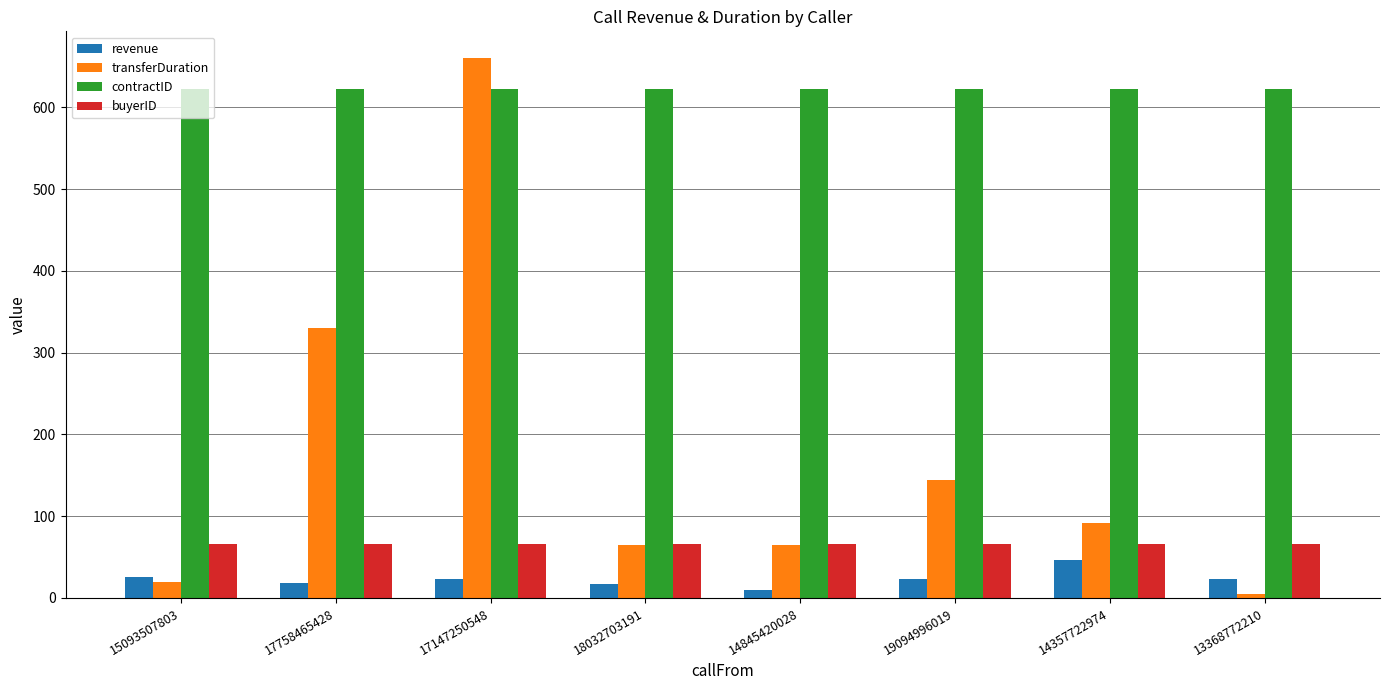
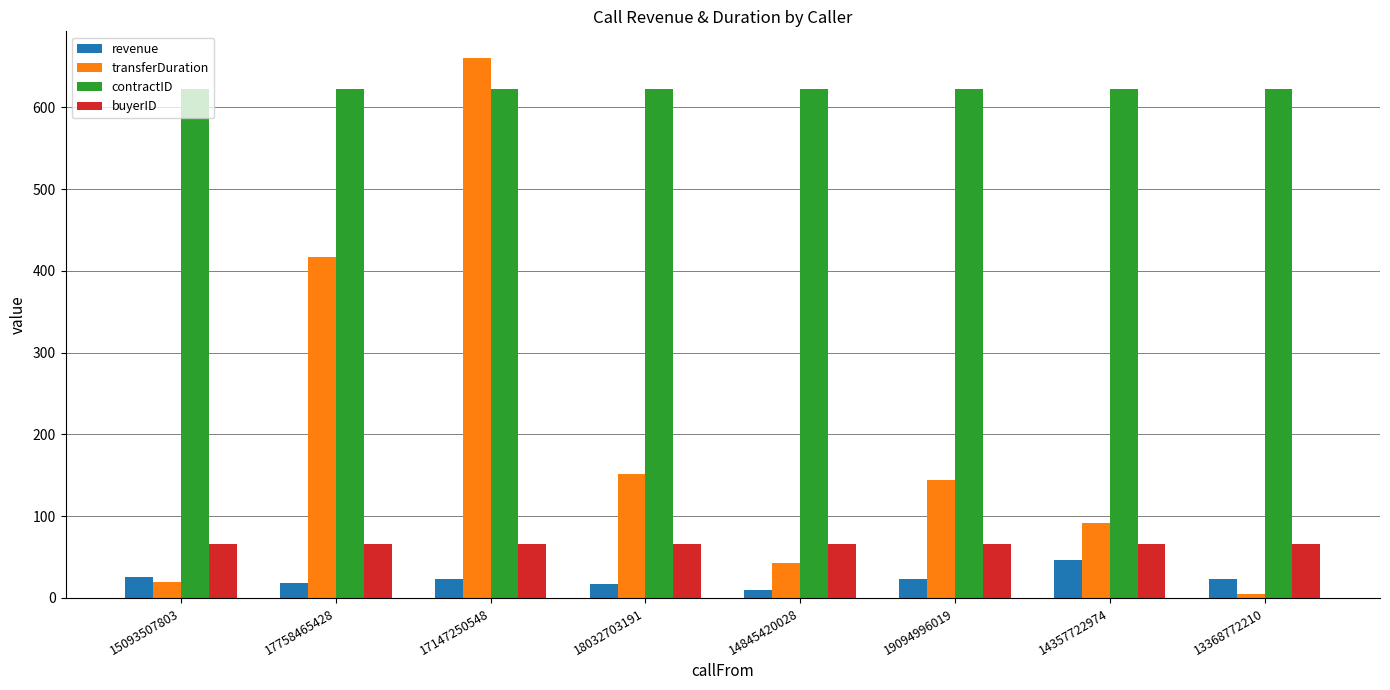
transferDuration, 17758465428: 330 -> 420
transferDuration, 18032703191: 70 -> 150
transferDuration, 14845420028: 70 -> 40
